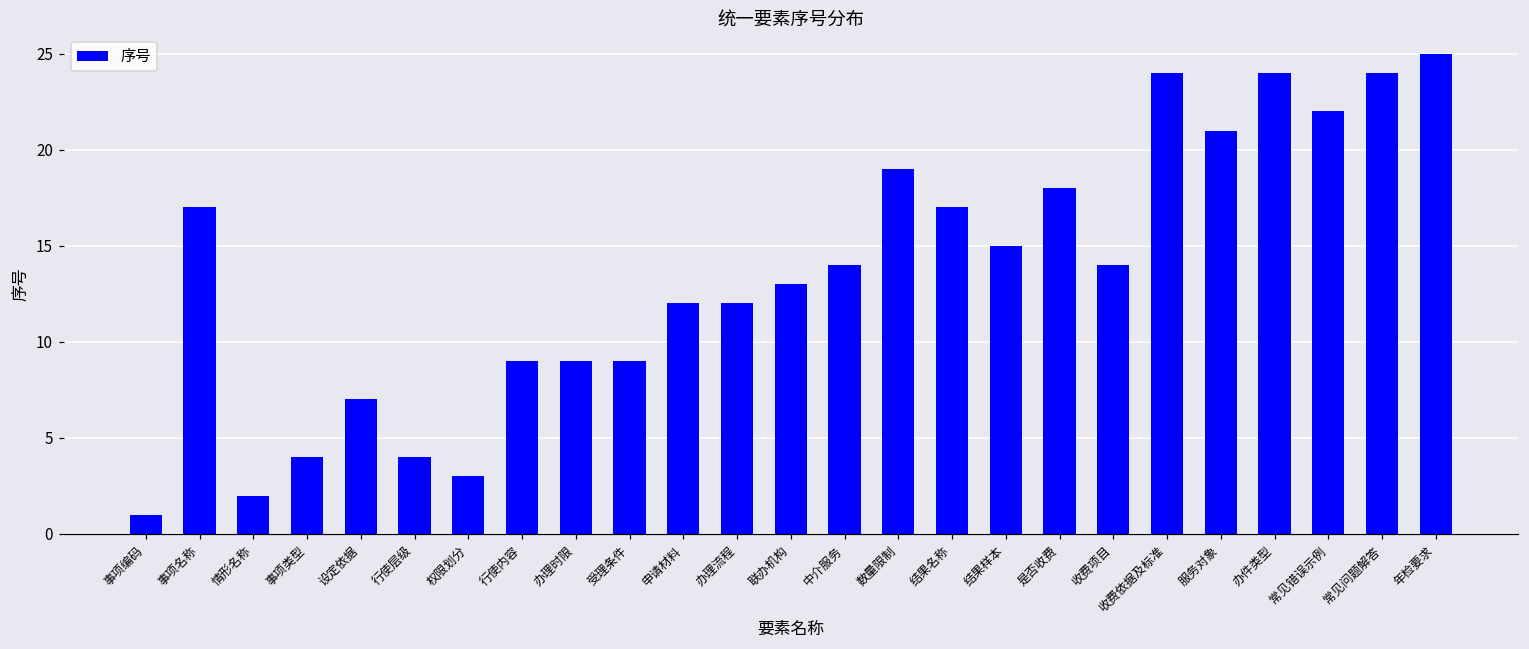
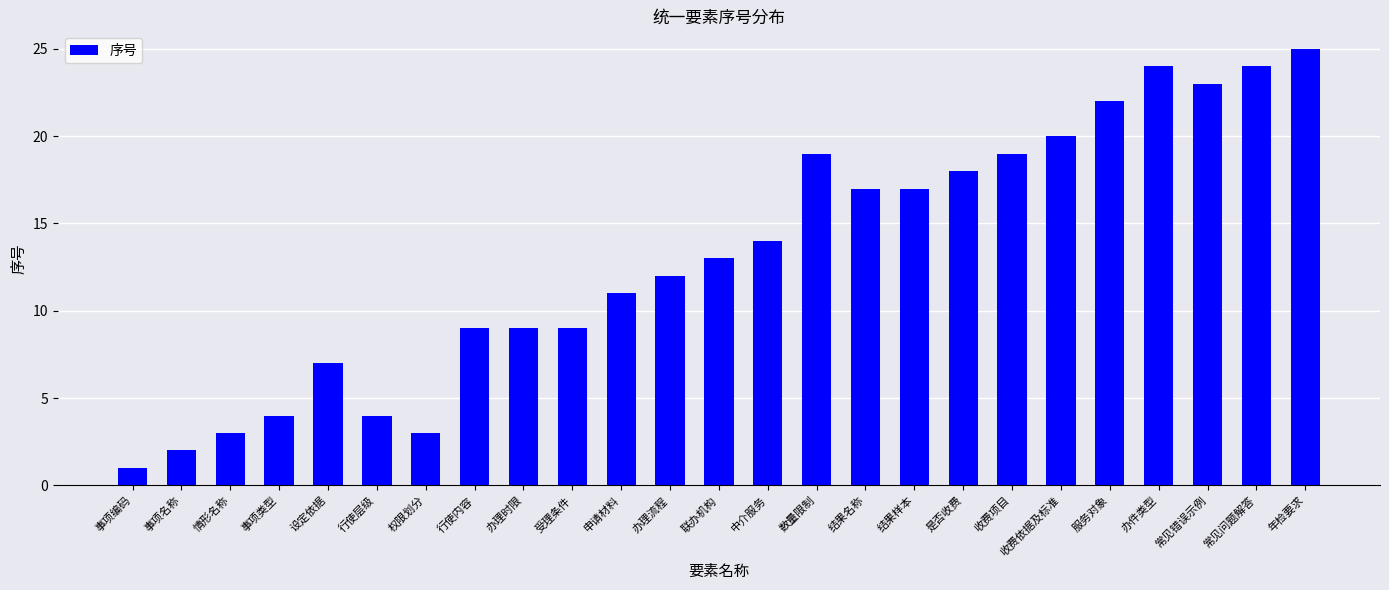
事项名称: 17 -> 2
情形名称: 2 -> 3
申请材料: 12 -> 11
结果样本: 15 -> 17
收费项目: 14 -> 19
收费依据及标准: 24 -> 20
服务对象: 21 -> 22
常见错误示例: 22 -> 23
